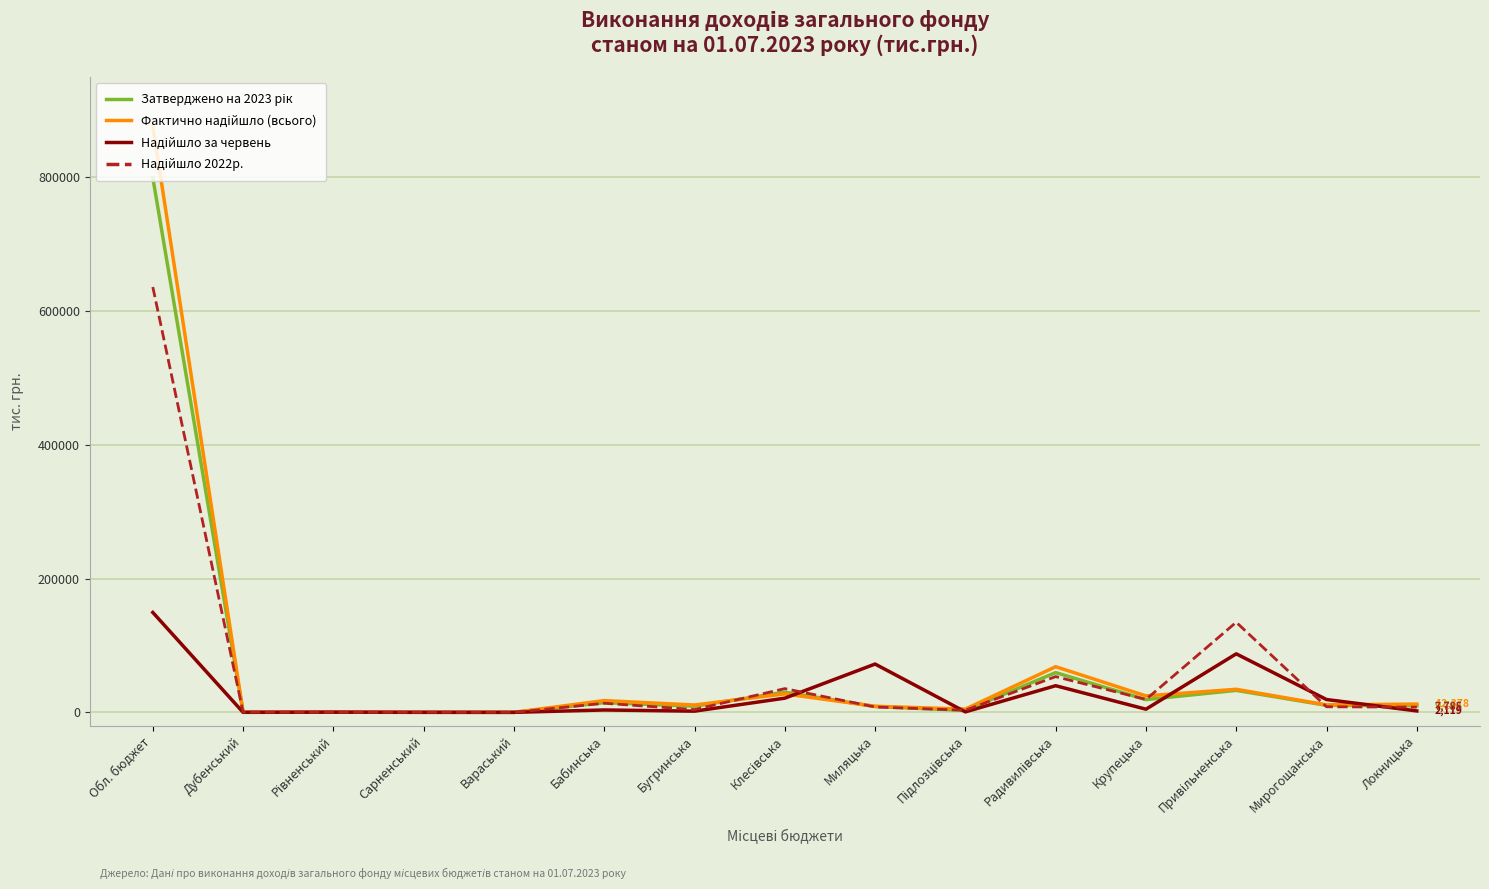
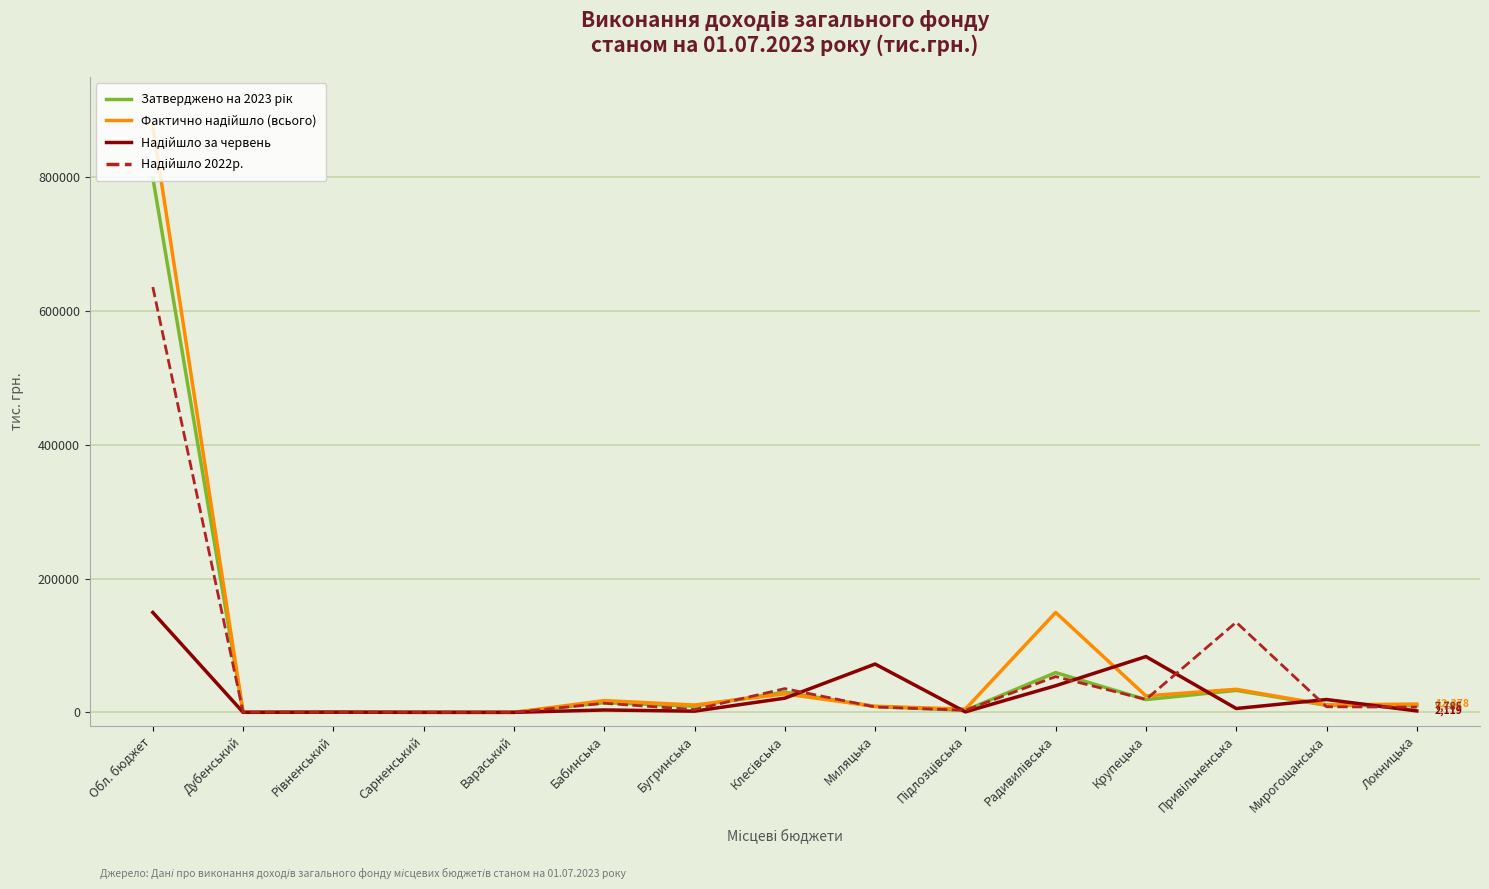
Фактично надійшло (всього), Радивилівська: 70000 -> 150000
Надійшло за червень, Крупецька: 0 -> 80000
Надійшло за червень, Привільненська: 90000 -> 10000
